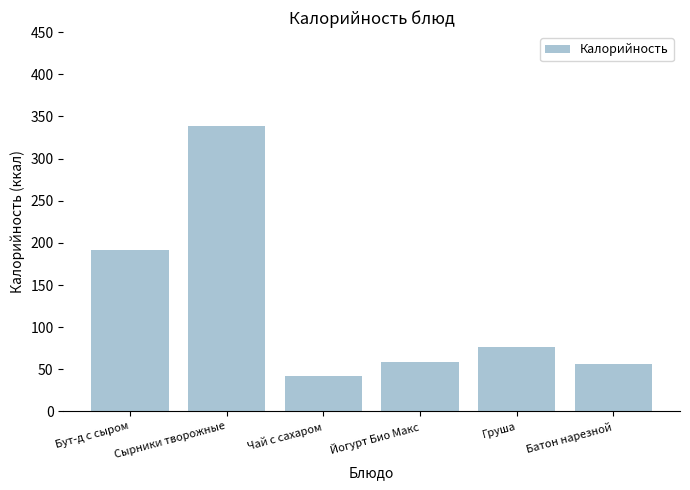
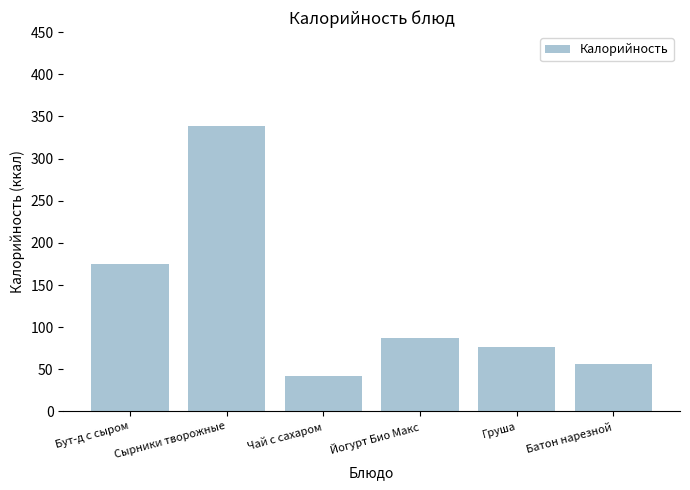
Бут-д с сыром: 190 -> 170
Йогурт Био Макс: 60 -> 90
